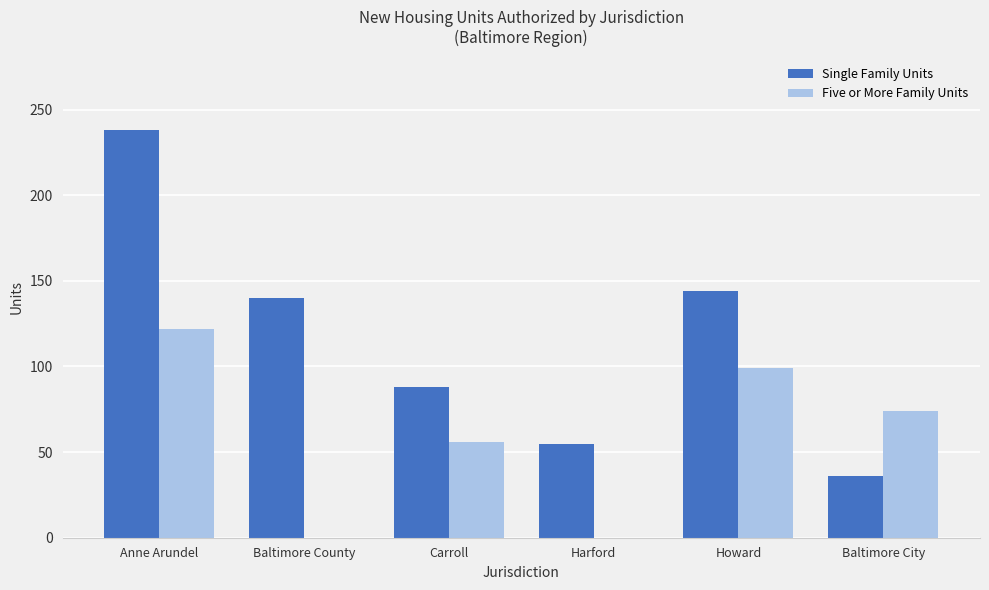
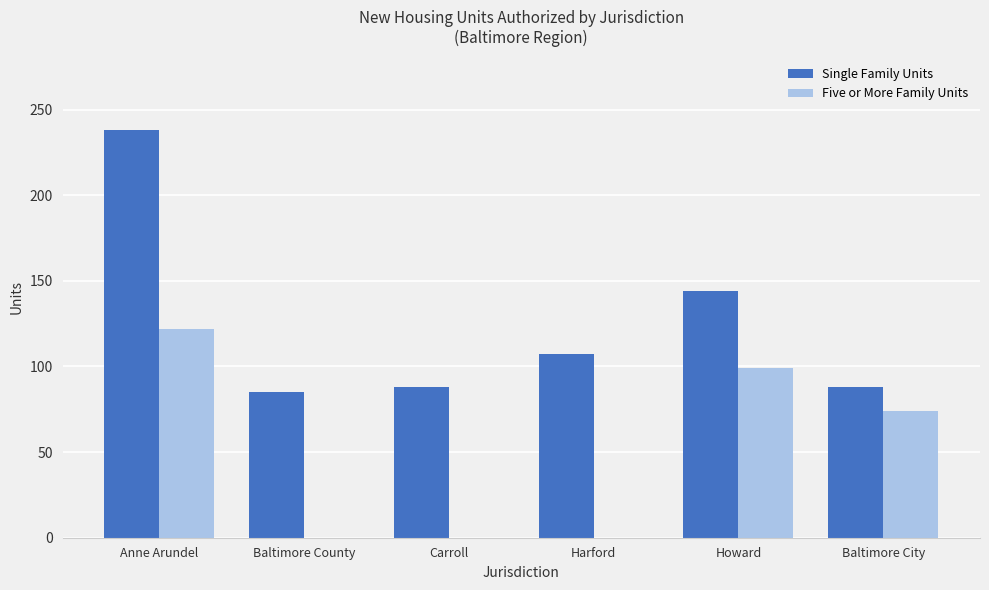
Single Family Units, Baltimore County: 140 -> 85
Five or More Family Units, Carroll: 56 -> 0
Single Family Units, Harford: 55 -> 107
Single Family Units, Baltimore City: 36 -> 88
